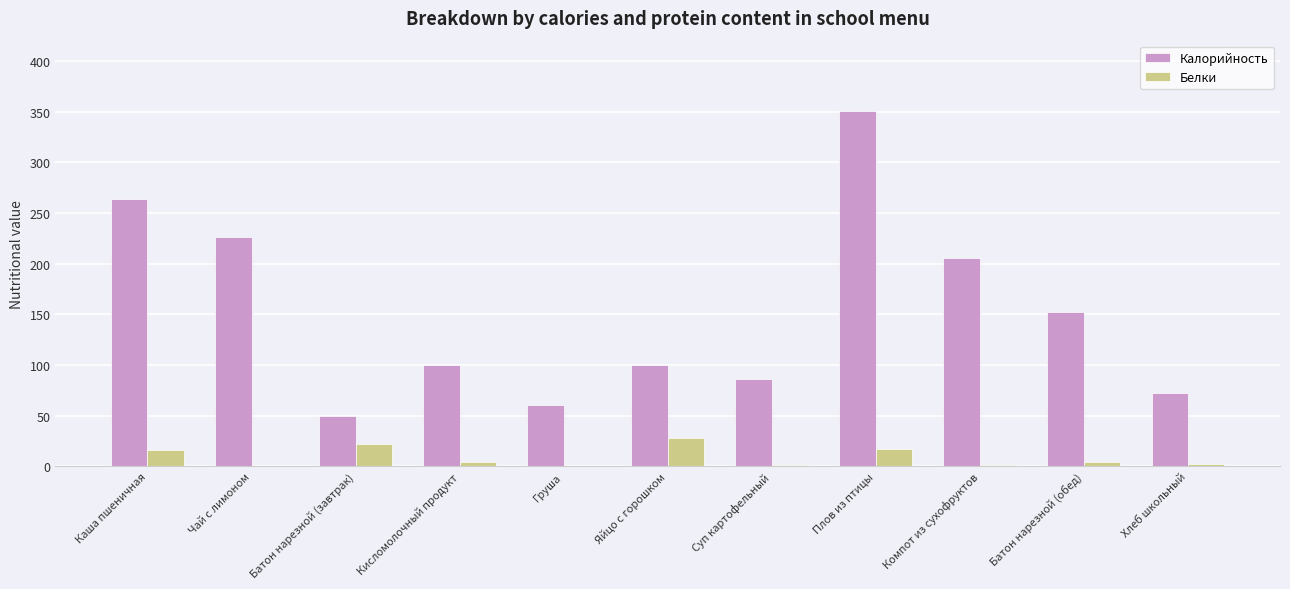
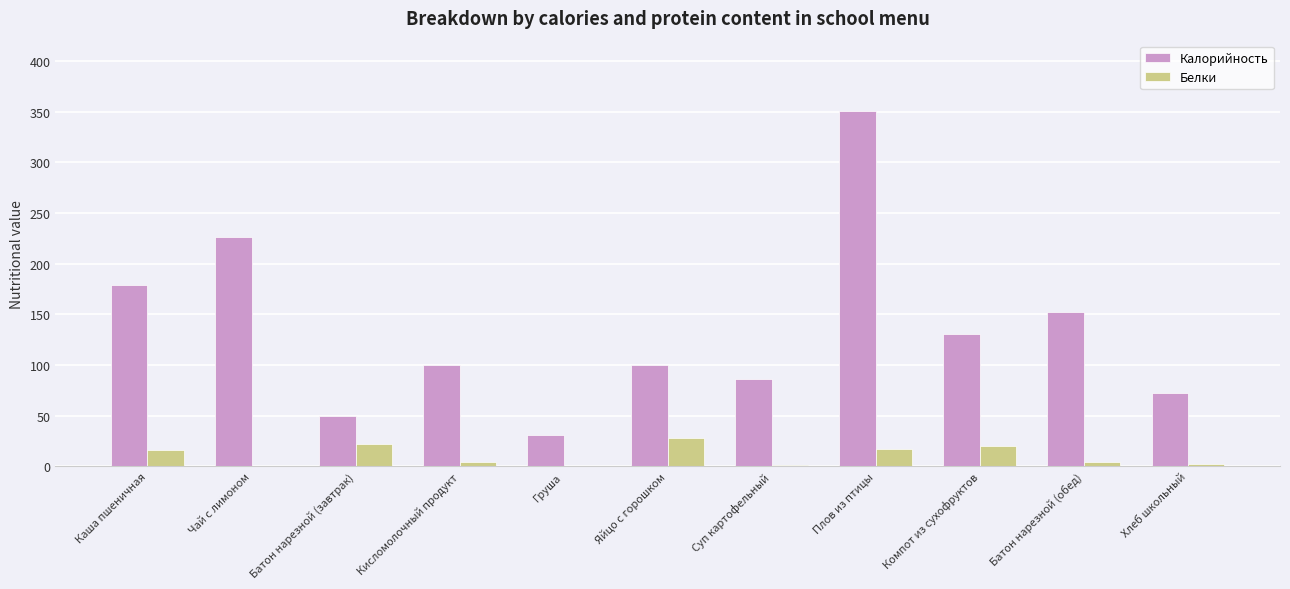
Калорийность, Каша пшеничная: 264 -> 179
Калорийность, Груша: 61 -> 31
Калорийность, Компот из сухофруктов: 206 -> 131
Белки, Компот из сухофруктов: 1 -> 20
